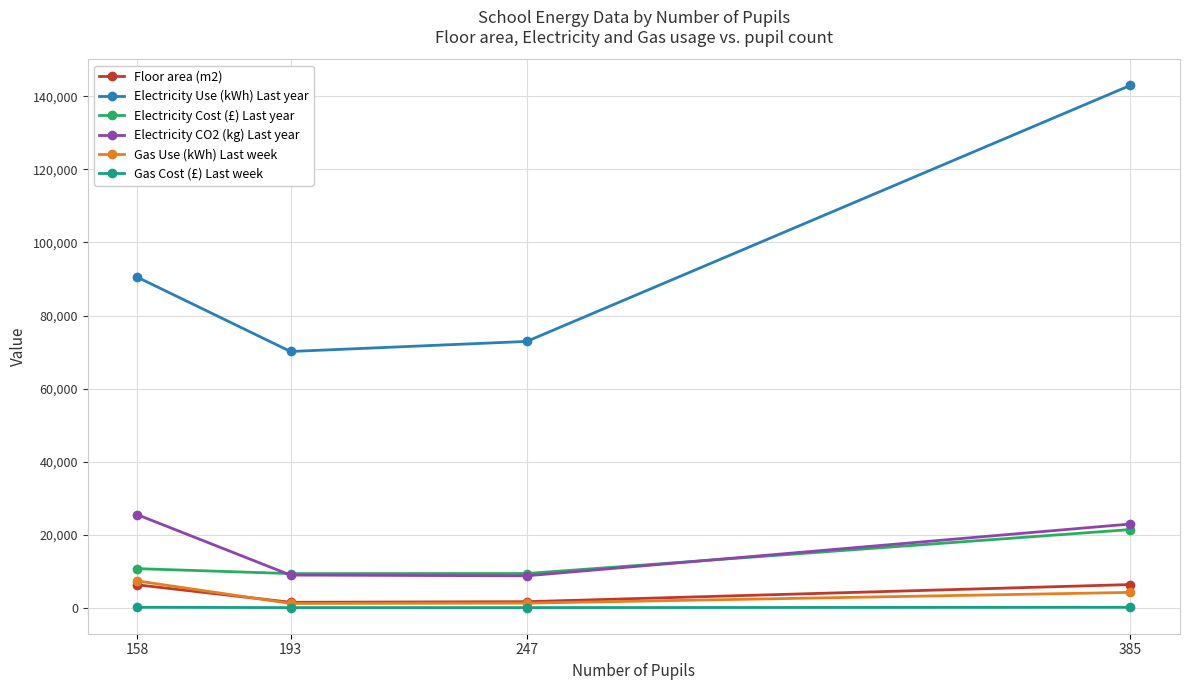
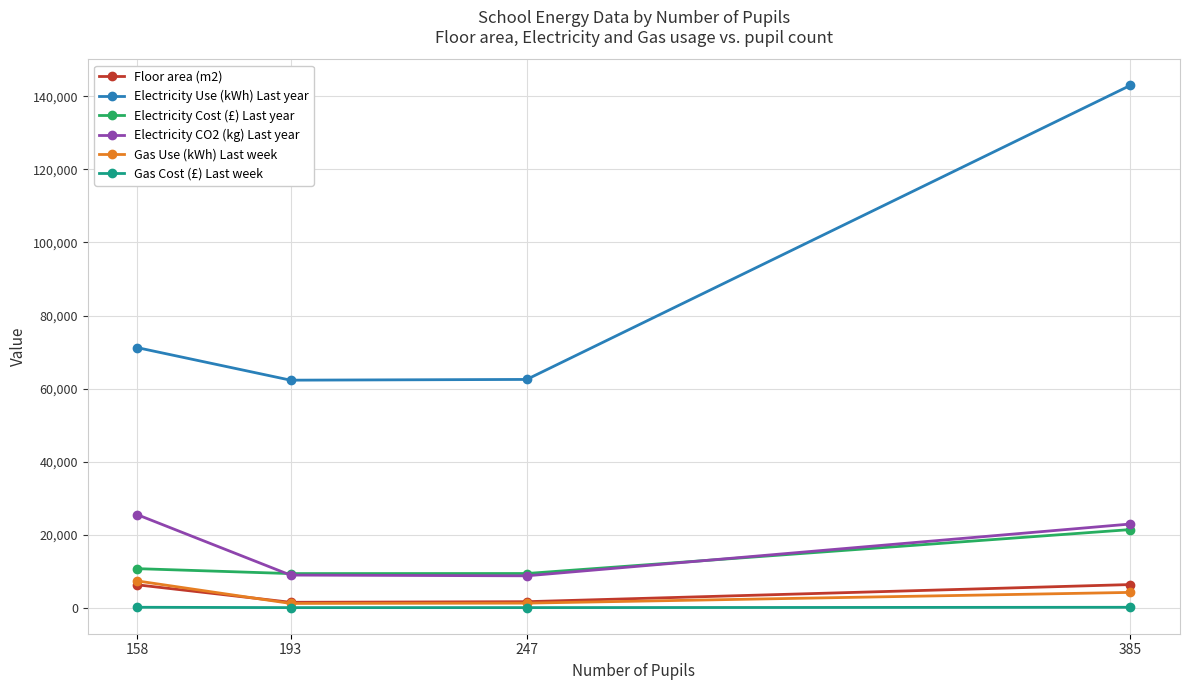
Electricity Use (kWh) Last year, 158: 90,000 -> 71,000
Electricity Use (kWh) Last year, 193: 70,000 -> 62,000
Electricity Use (kWh) Last year, 247: 73,000 -> 63,000
